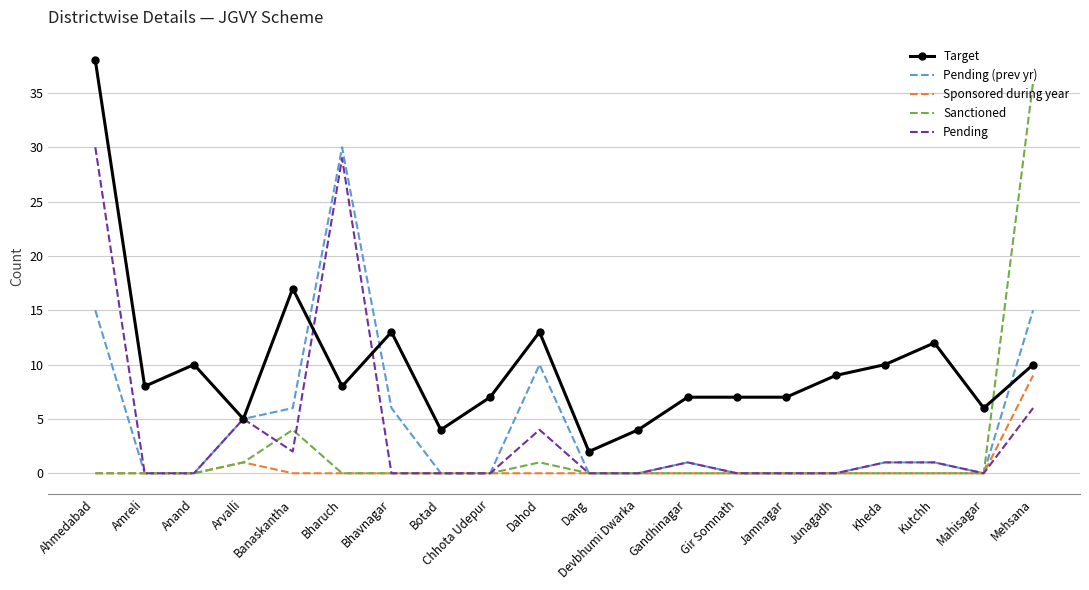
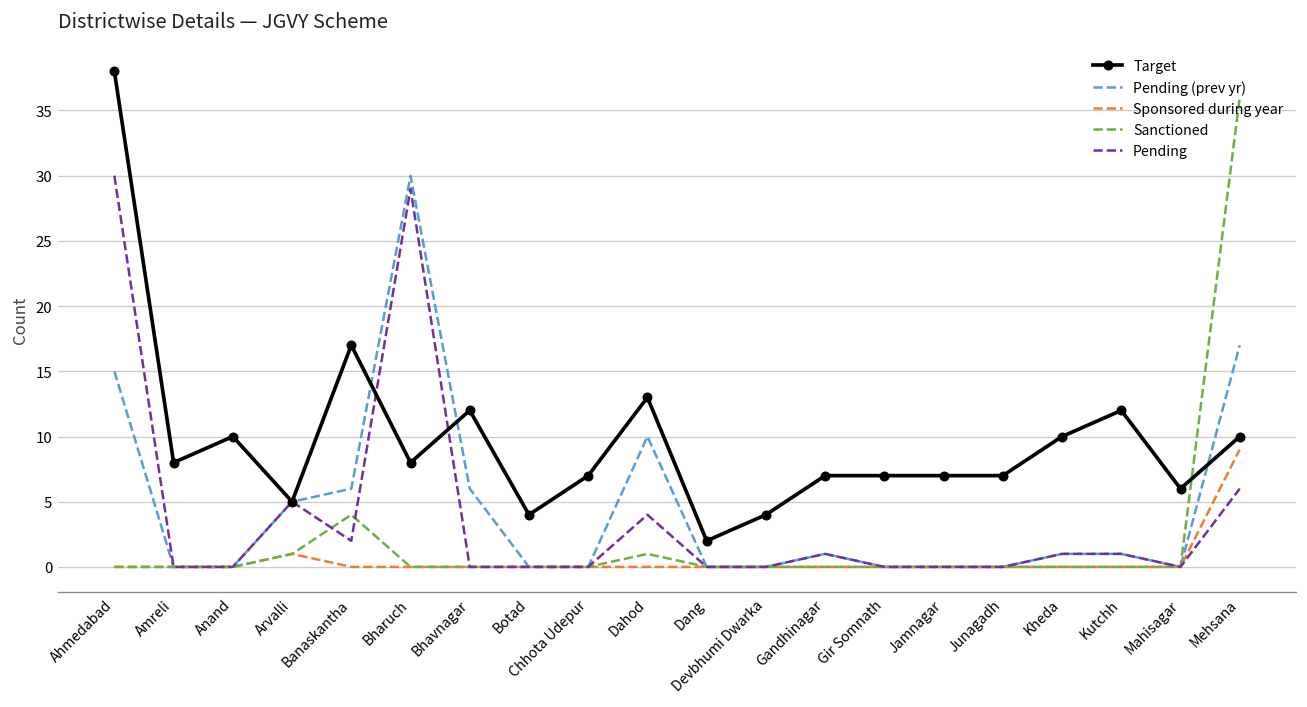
Target, Bhavnagar: 13 -> 12
Target, Junagadh: 9 -> 7
Pending (prev yr), Mehsana: 15 -> 17
